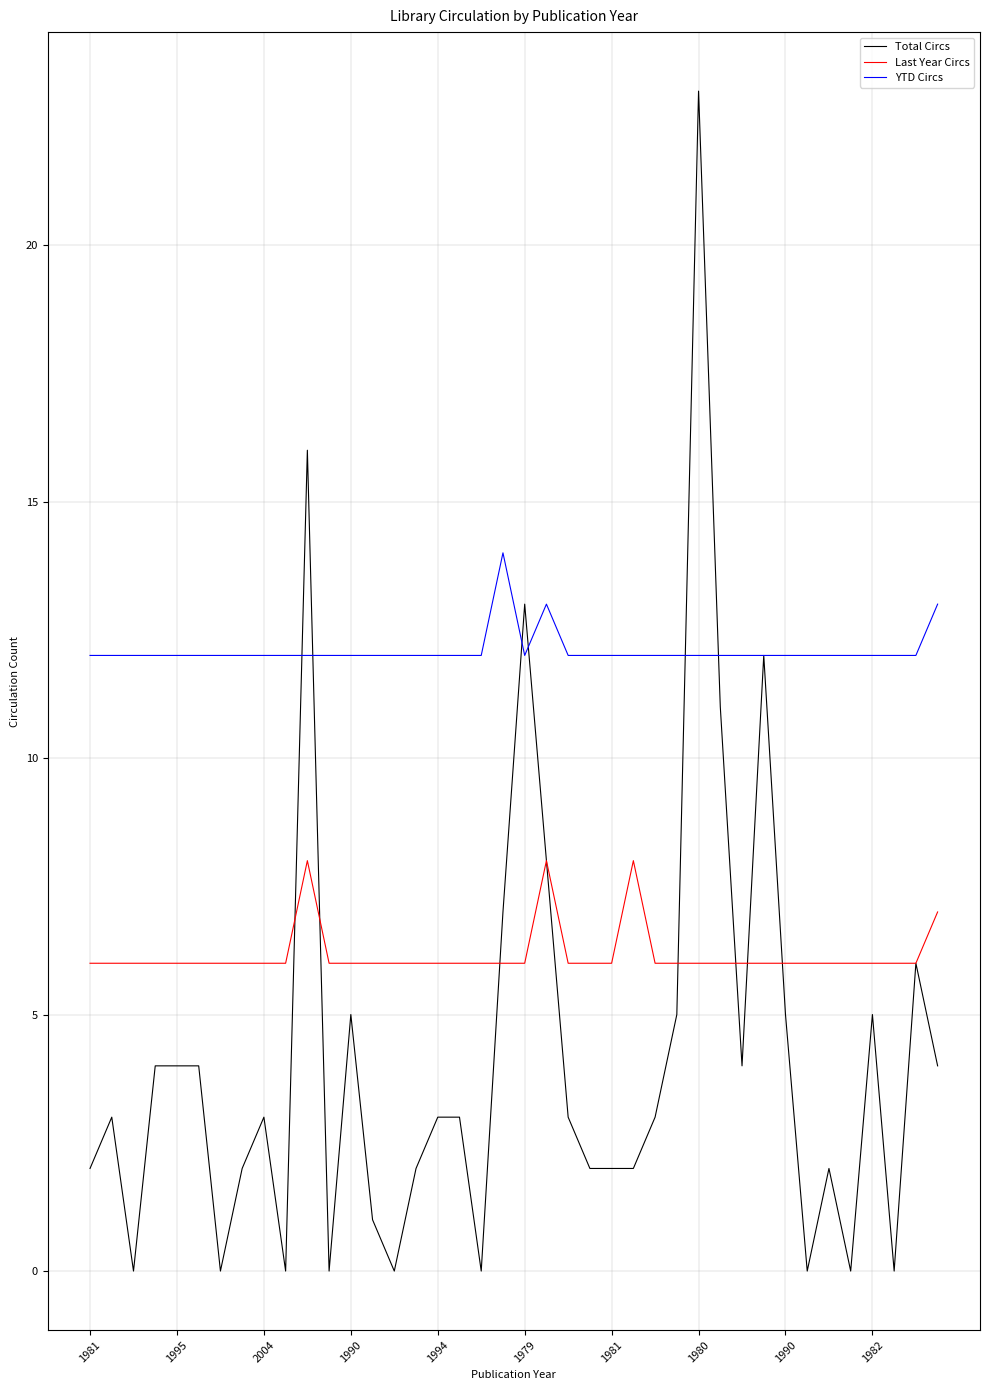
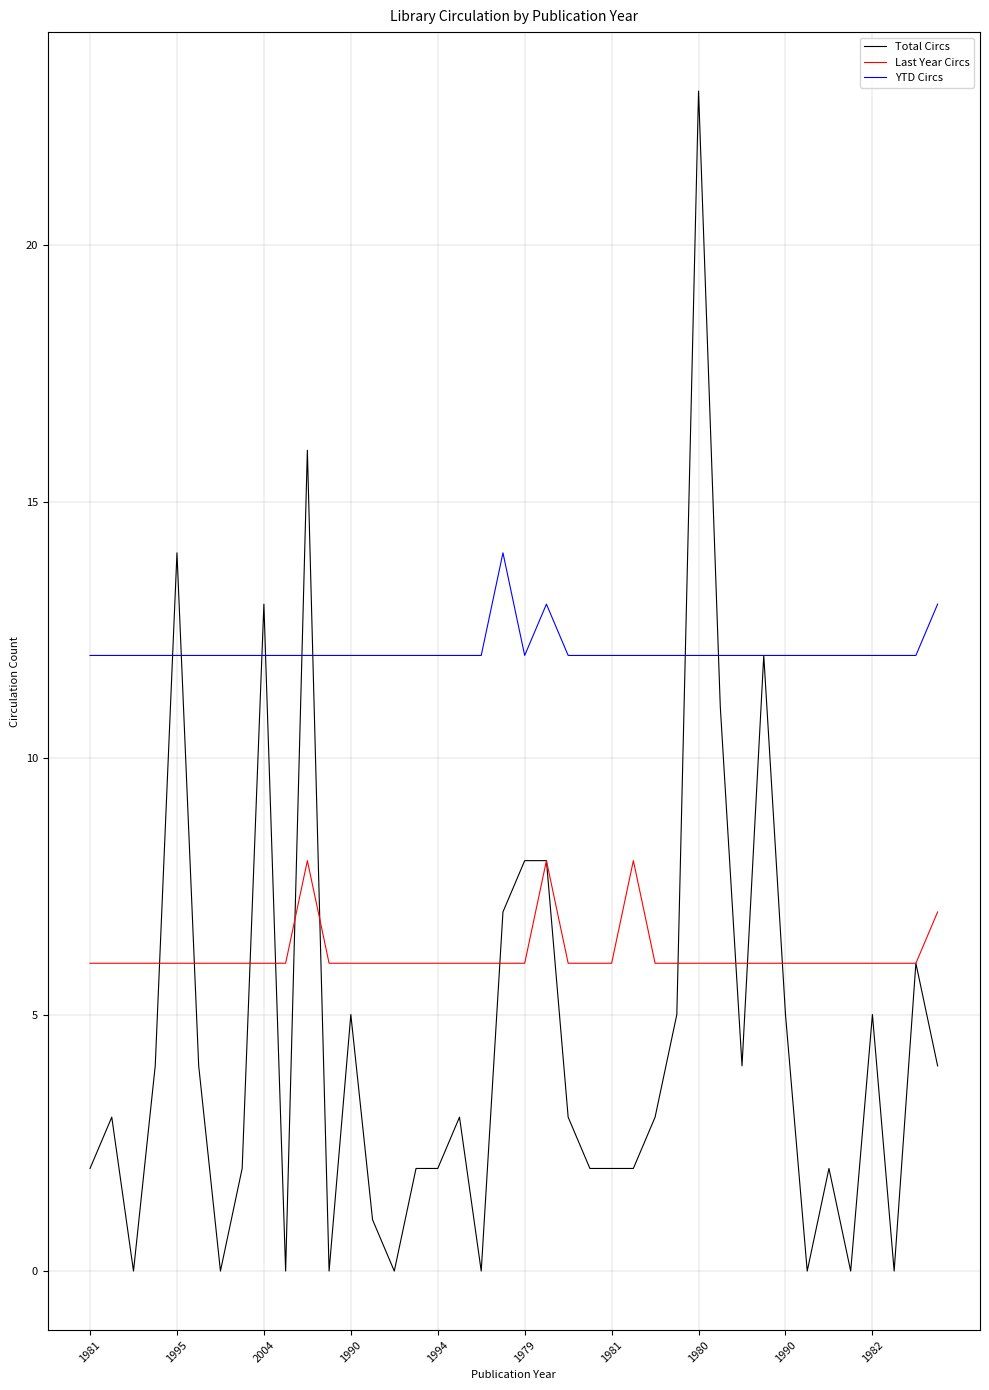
Total Circs, 1995: 4 -> 14
Total Circs, 2004: 3 -> 13
Total Circs, 1994: 3 -> 2
Total Circs, 1979: 13 -> 8
